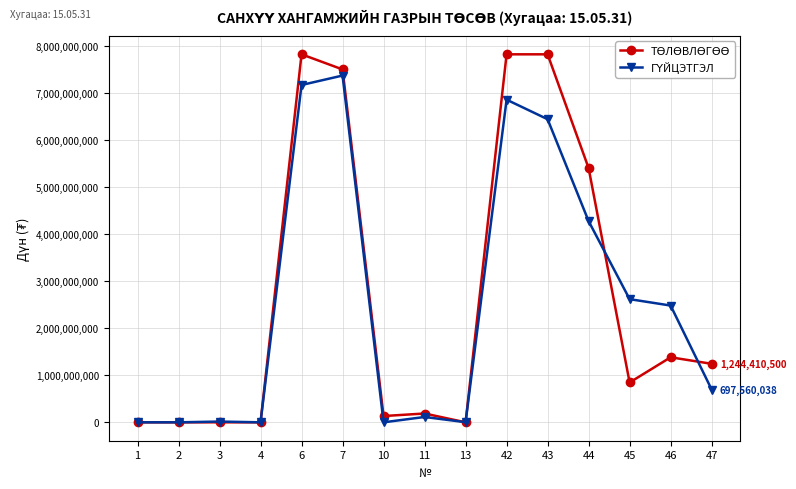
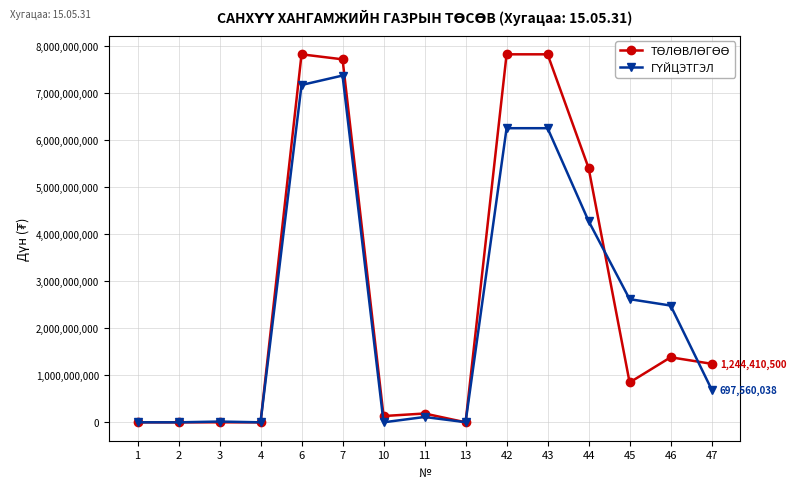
ТӨЛӨВЛӨГӨӨ, 7: 7,500,000,000 -> 7,700,000,000
ГҮЙЦЭТГЭЛ, 42: 6,900,000,000 -> 6,300,000,000
ГҮЙЦЭТГЭЛ, 43: 6,400,000,000 -> 6,300,000,000
